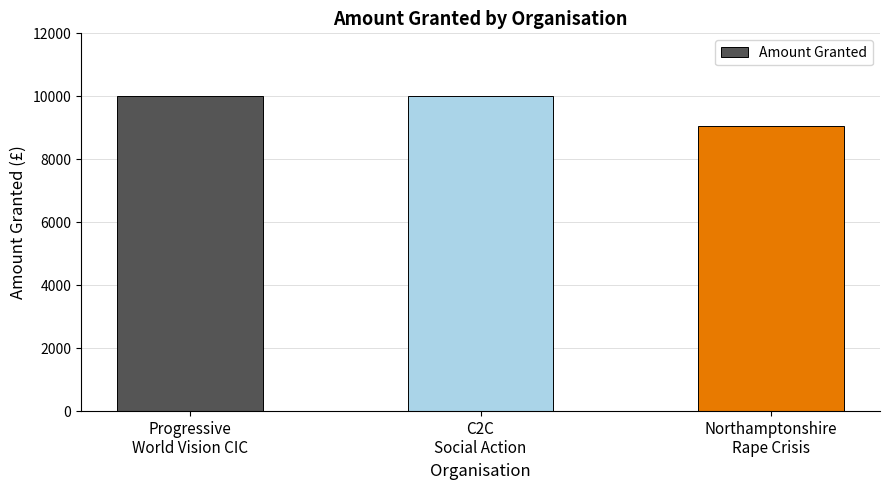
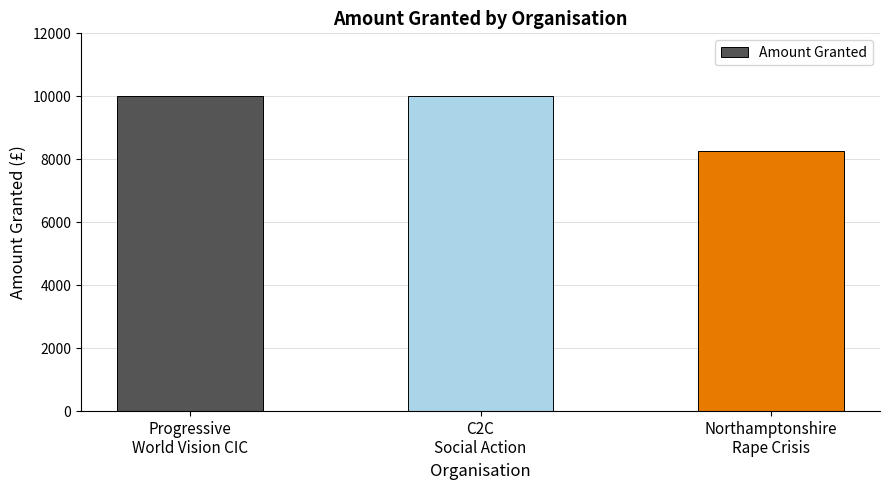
Northamptonshire Rape Crisis: 9100 -> 8300
